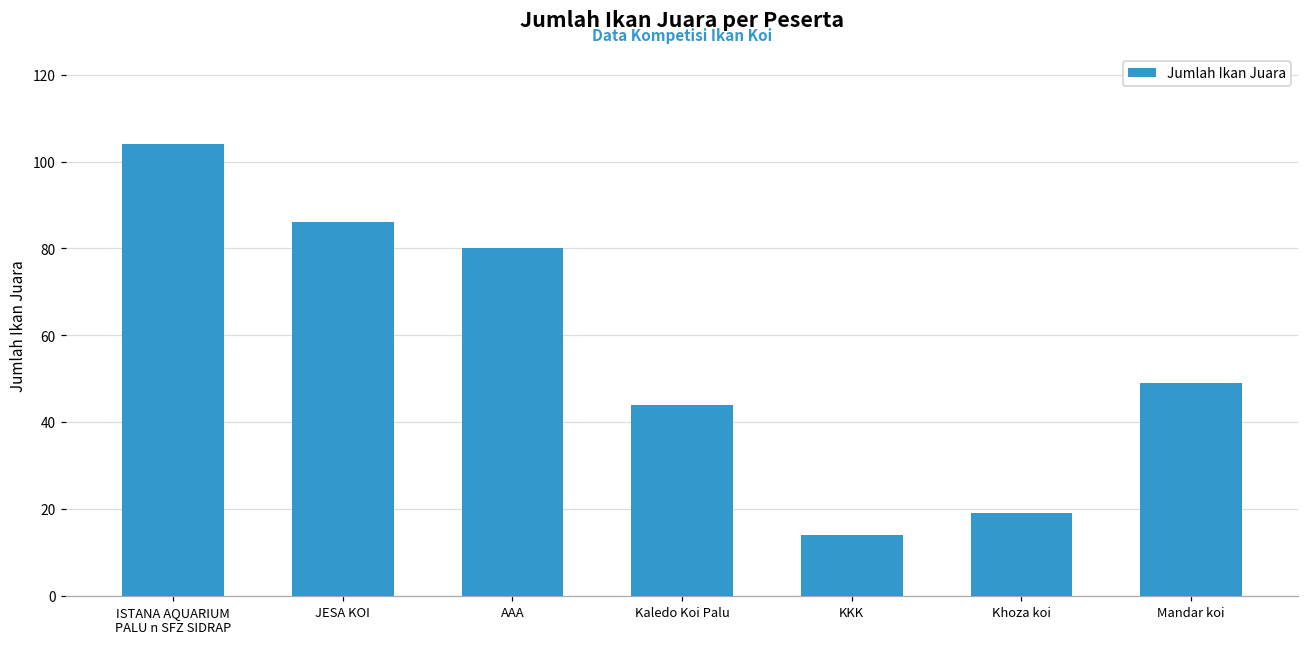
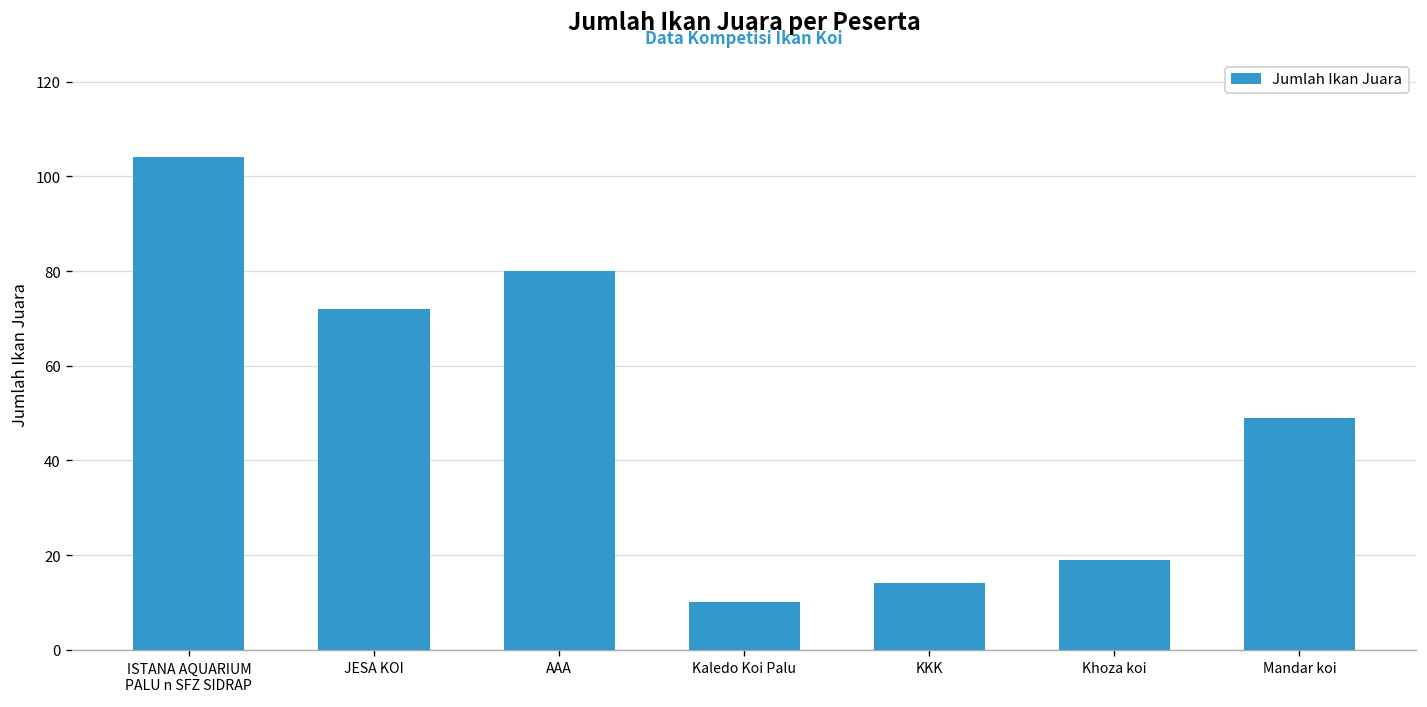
JESA KOI: 86 -> 72
Kaledo Koi Palu: 44 -> 10
